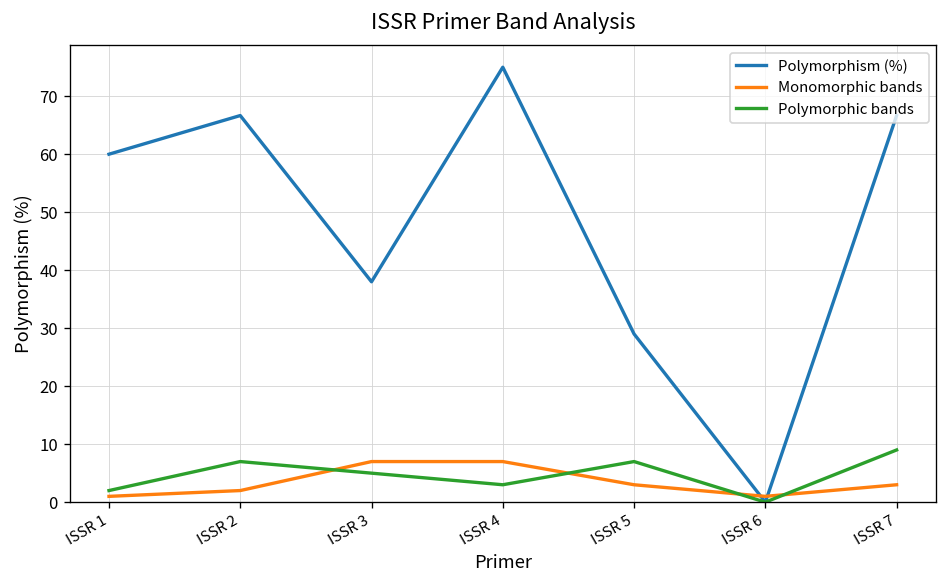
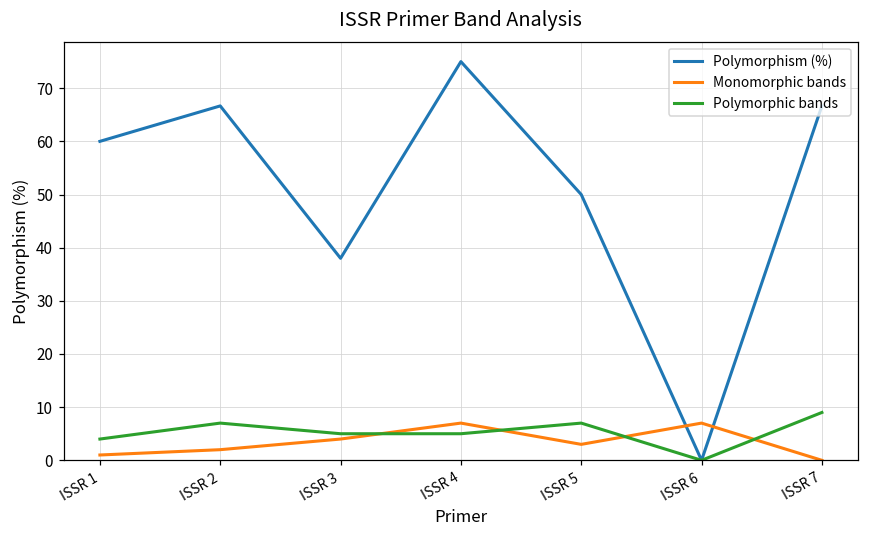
Polymorphic bands, ISSR 1: 2 -> 4
Monomorphic bands, ISSR 3: 7 -> 4
Polymorphic bands, ISSR 4: 3 -> 5
Polymorphism (%), ISSR 5: 29 -> 50
Monomorphic bands, ISSR 6: 1 -> 7
Monomorphic bands, ISSR 7: 3 -> 0
